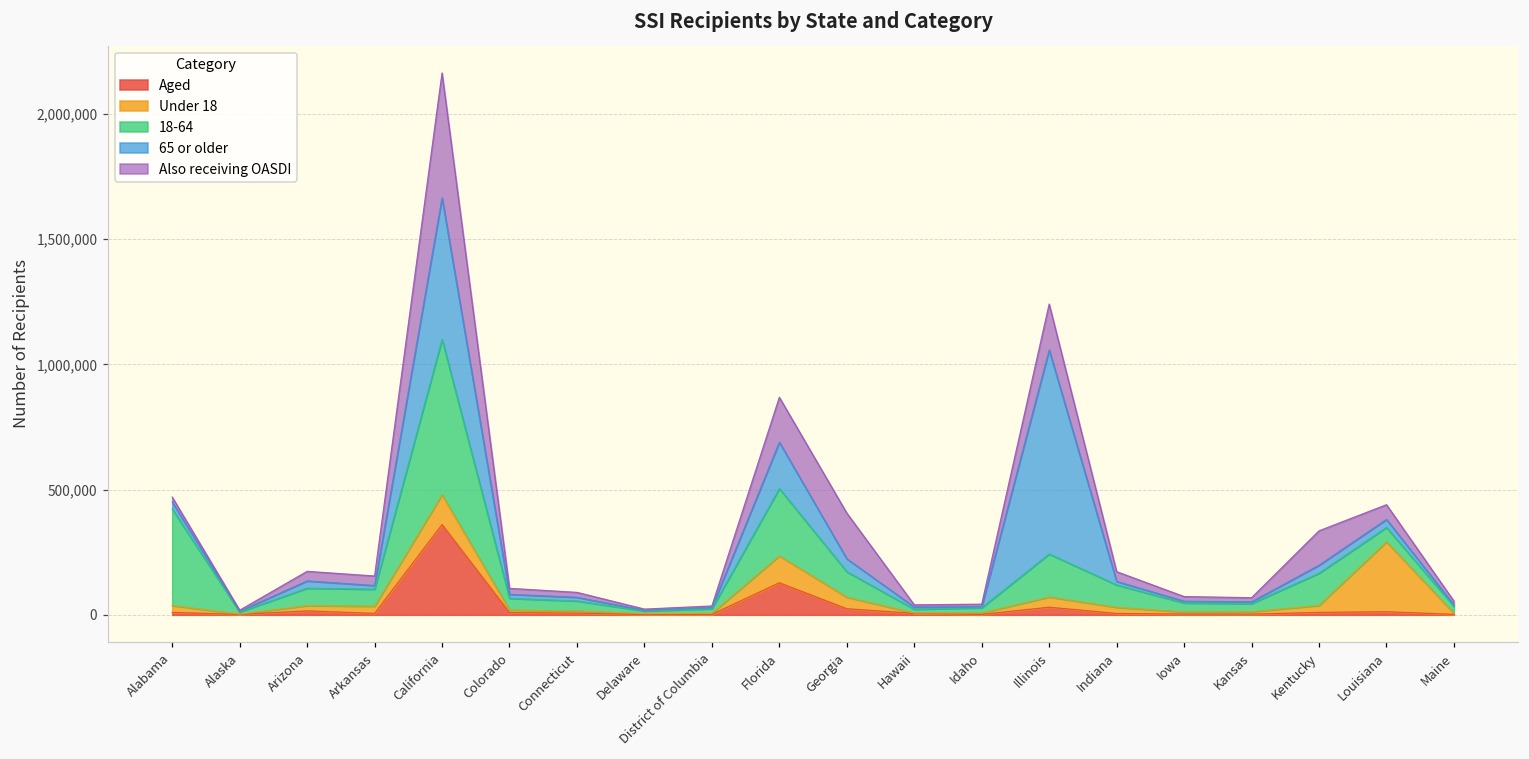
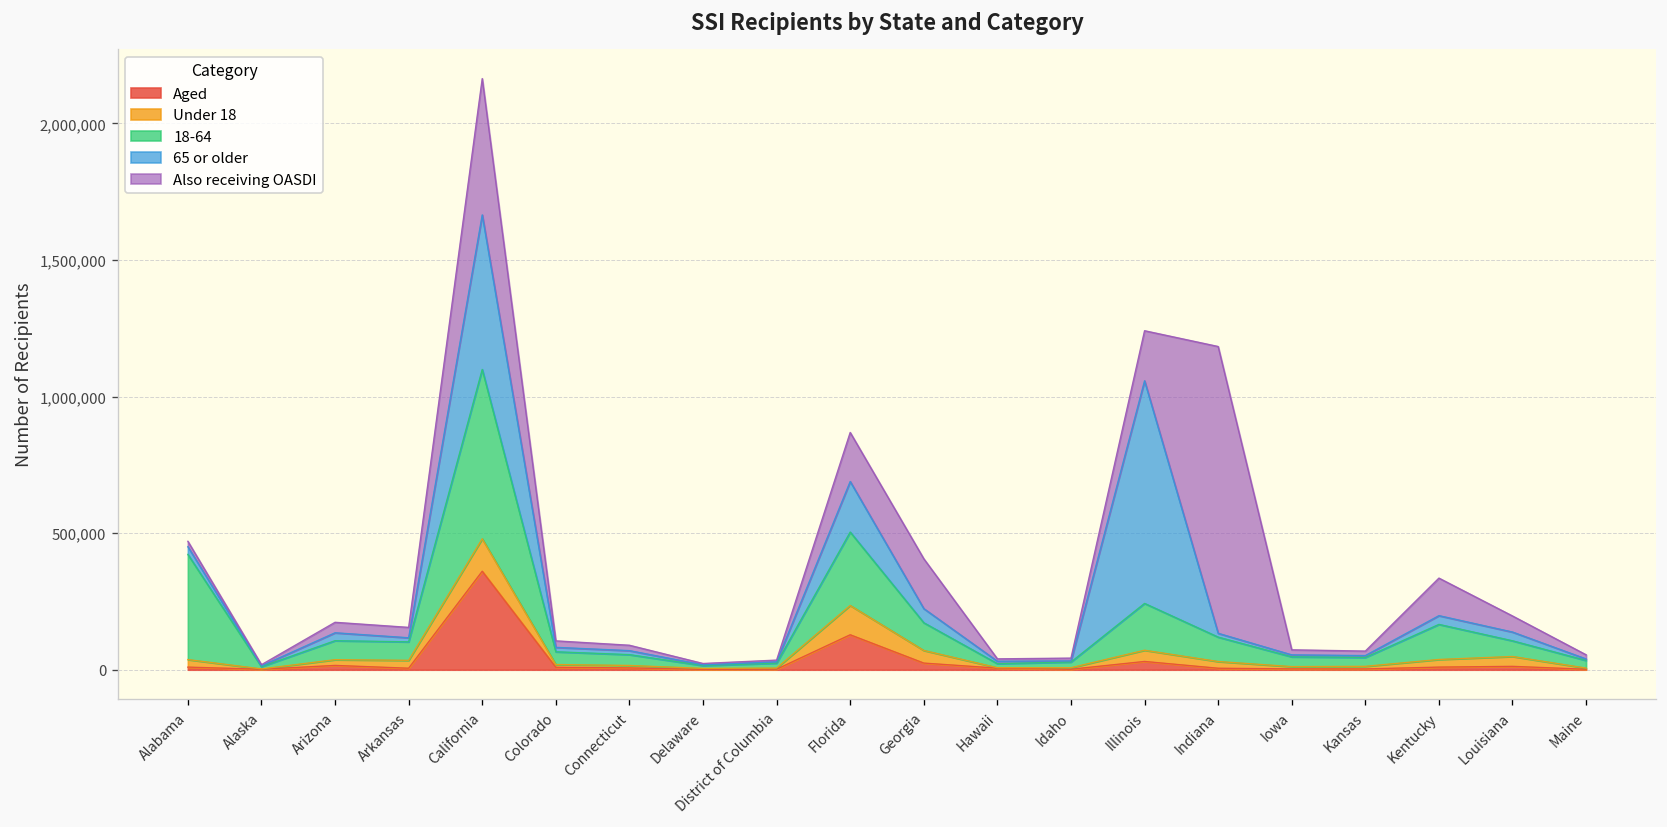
Also receiving OASDI, Indiana: 40,000 -> 1,050,000
Under 18, Louisiana: 280,000 -> 40,000
